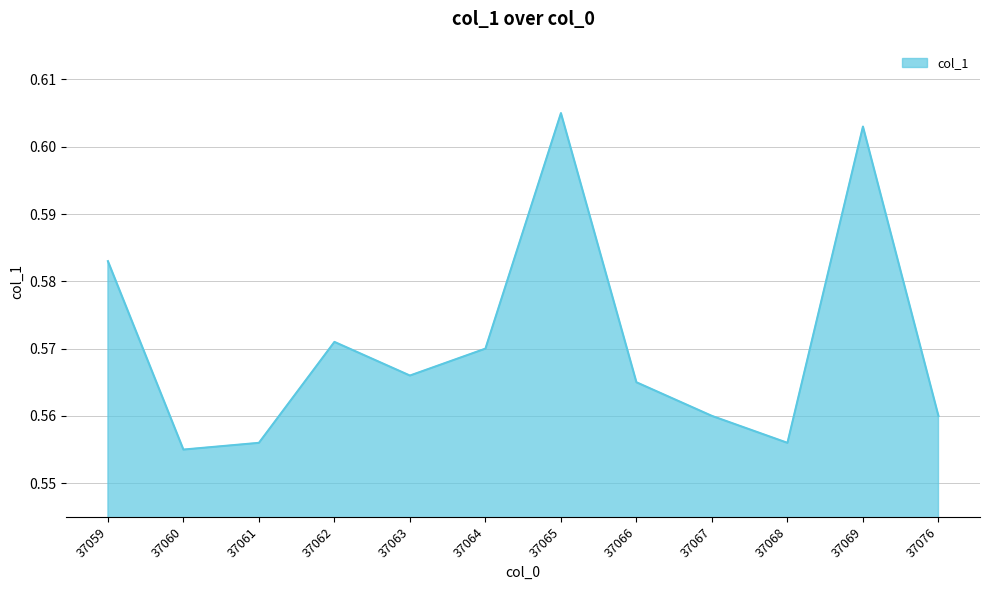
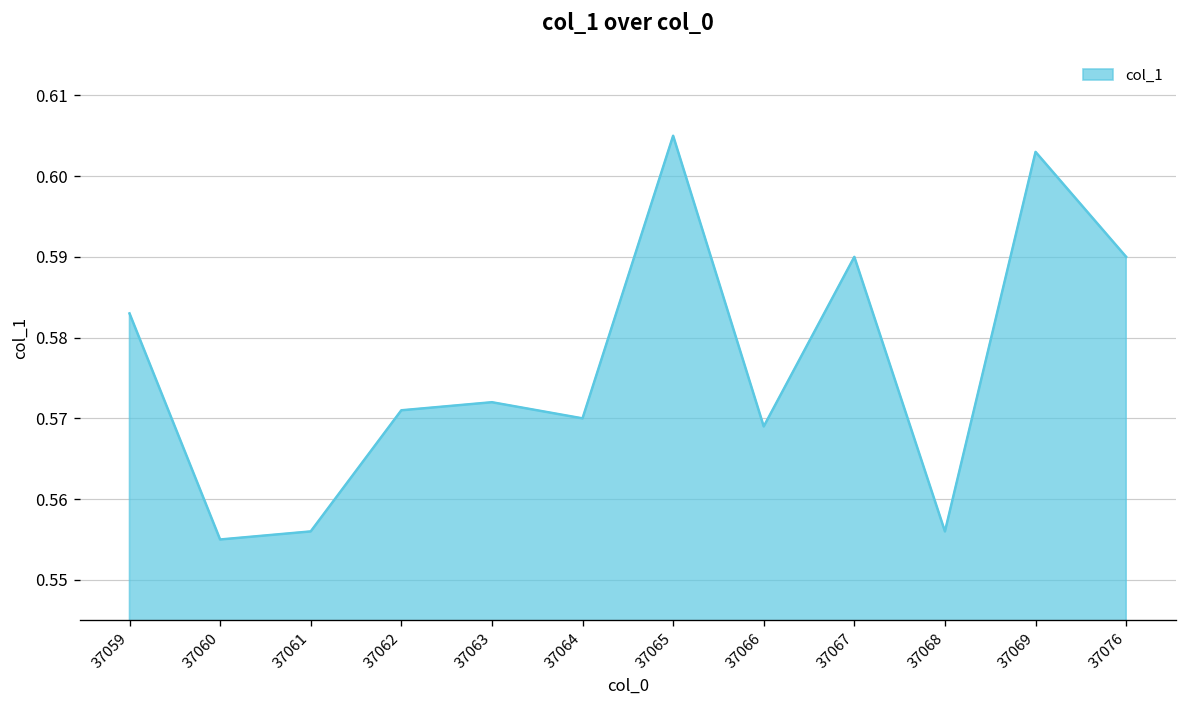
37063: 0.566 -> 0.572
37066: 0.565 -> 0.569
37067: 0.56 -> 0.59
37076: 0.56 -> 0.59
